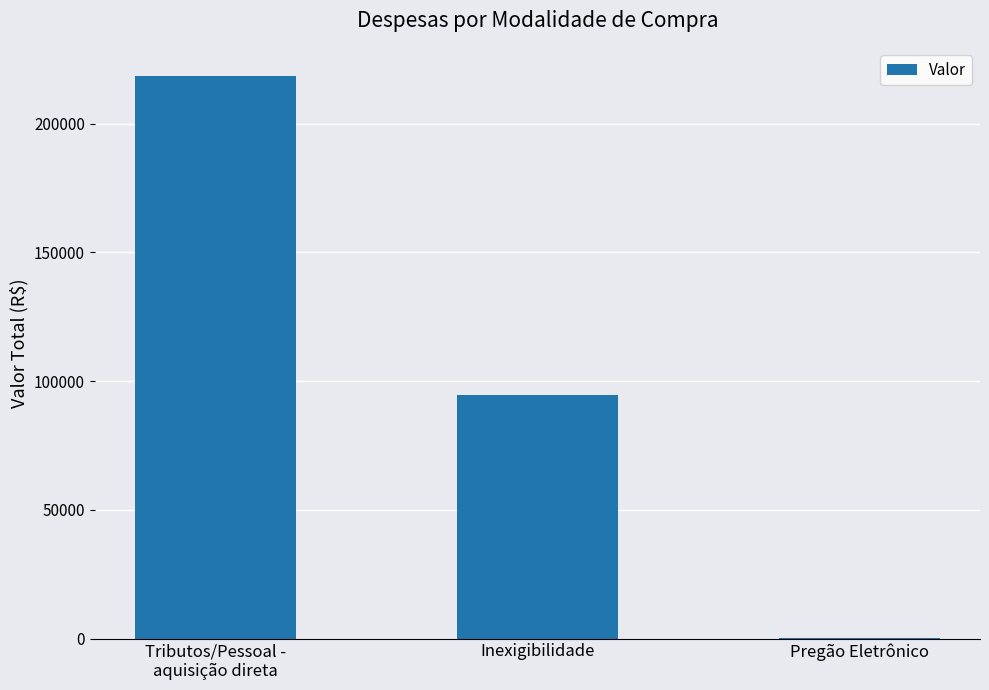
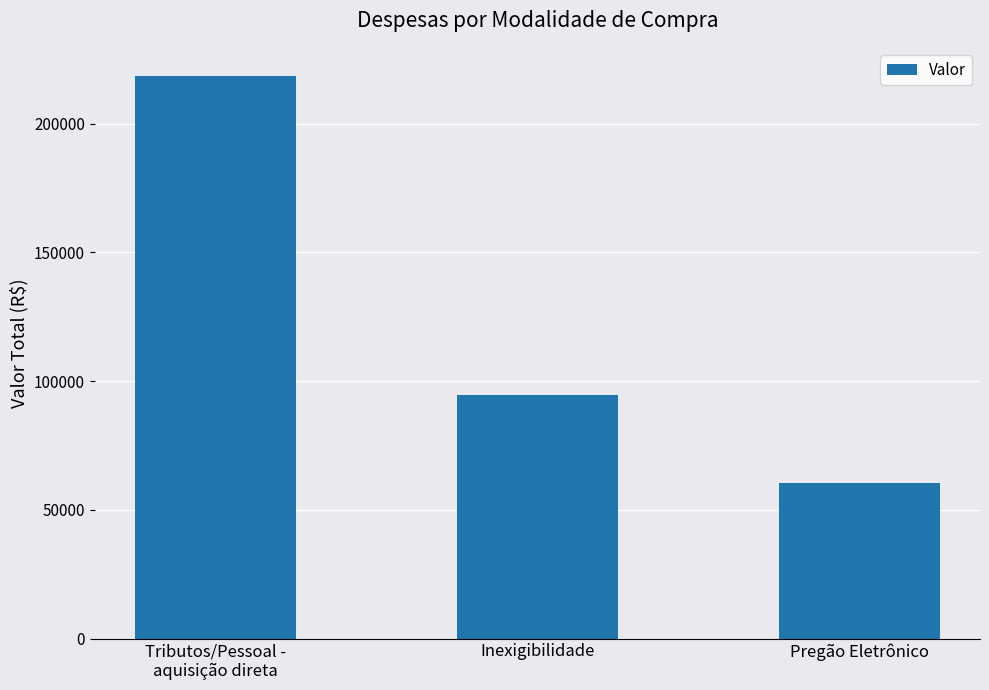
Pregão Eletrônico: 0 -> 61000
